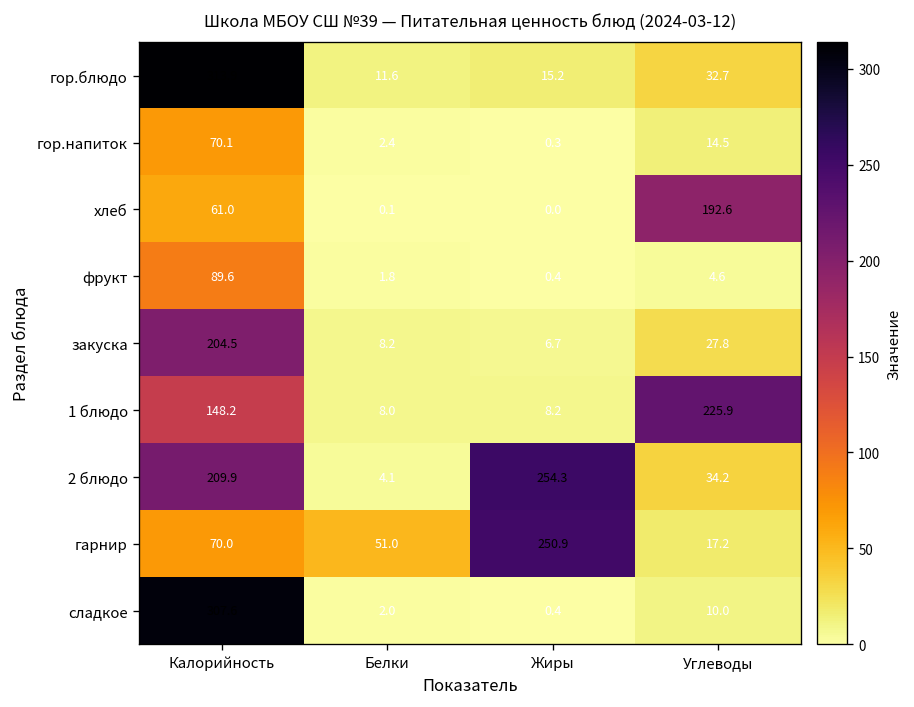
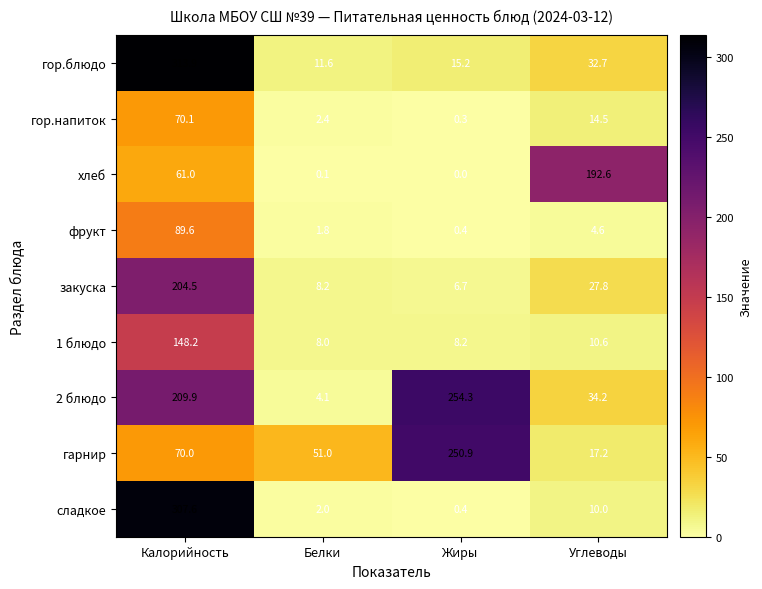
1 блюдо, Углеводы: 225.9 -> 10.6
